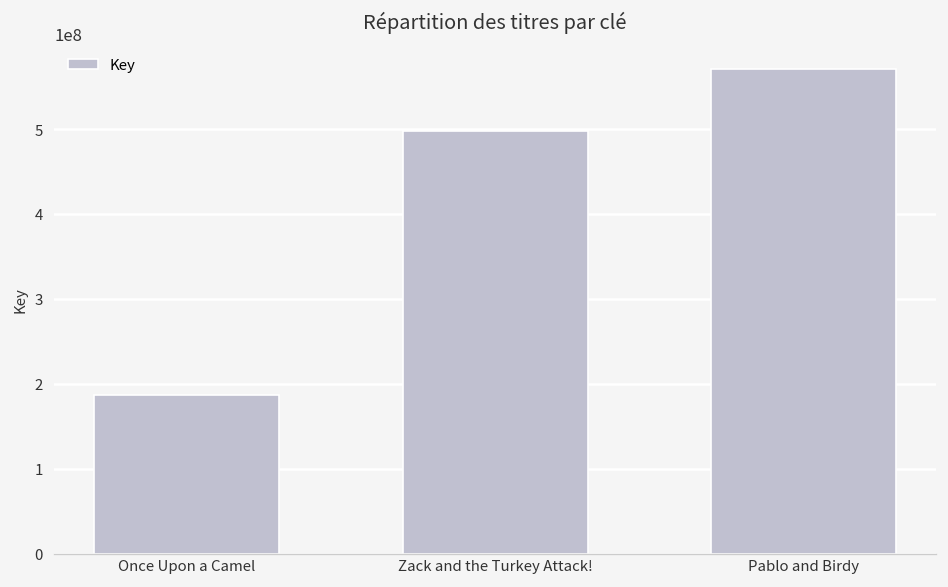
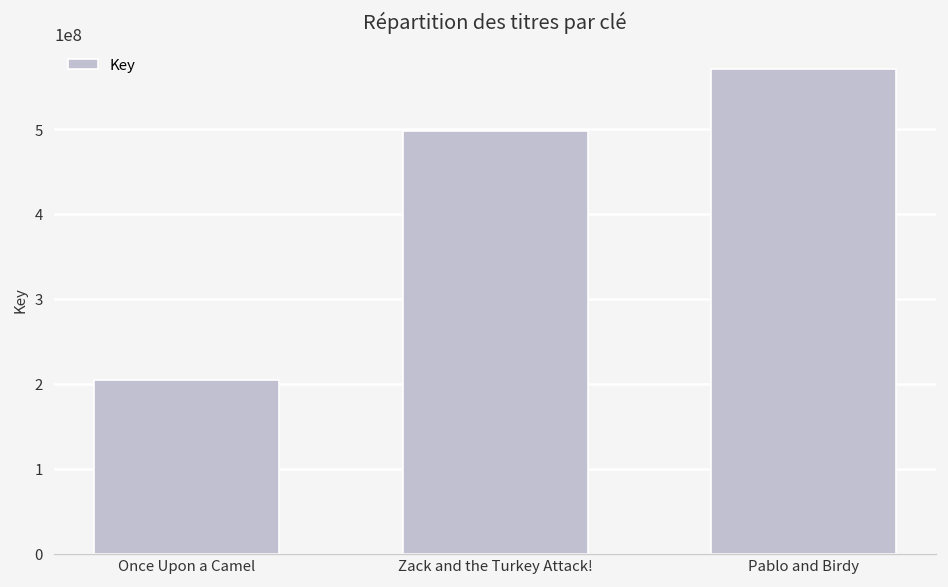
Once Upon a Camel: 190000000 -> 200000000
